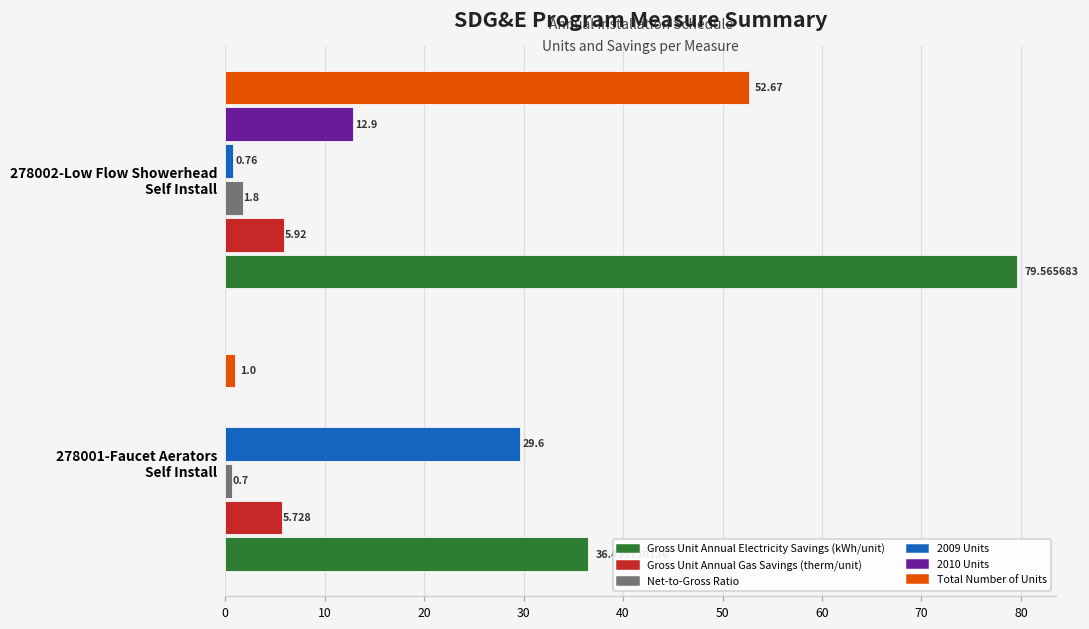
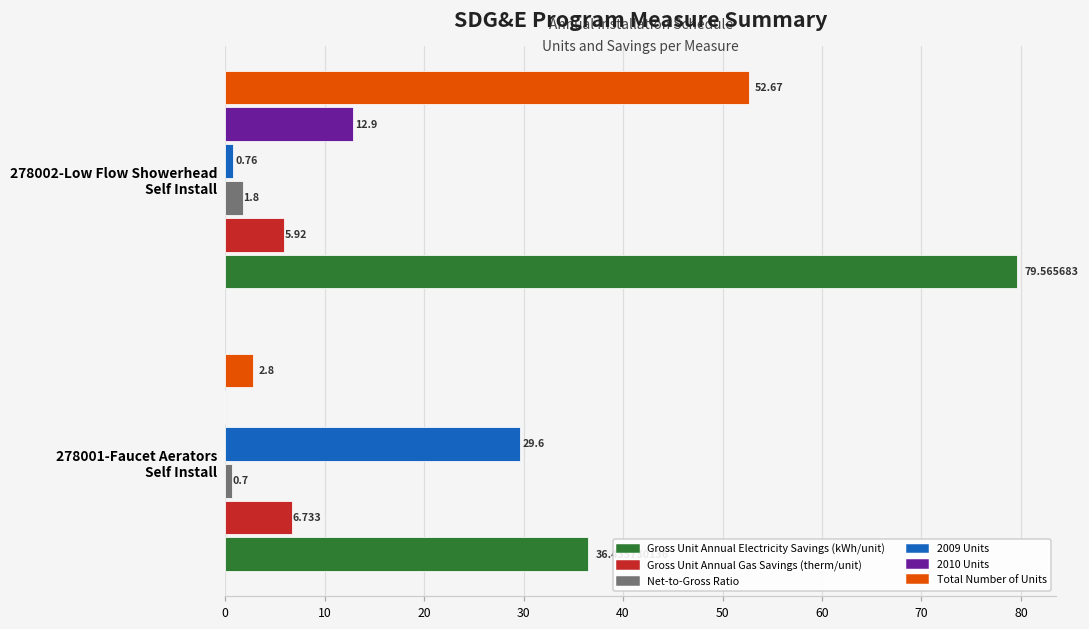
Total Number of Units, 278001-Faucet Aerators Self Install: 1.0 -> 2.8
Gross Unit Annual Gas Savings (therm/unit), 278001-Faucet Aerators Self Install: 5.728 -> 6.733
